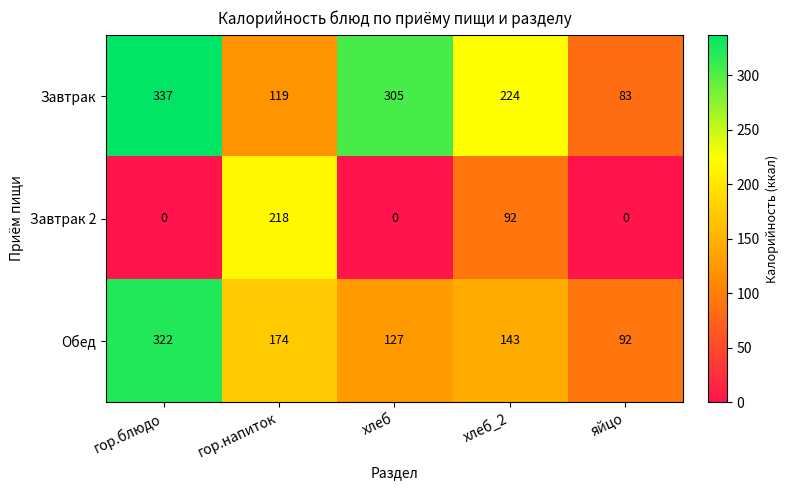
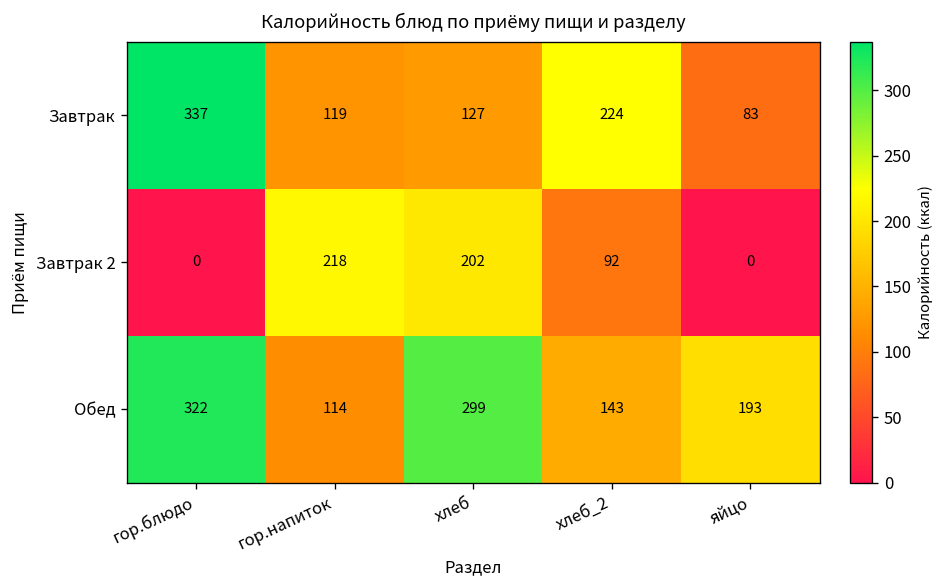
Завтрак, хлеб: 305 -> 127
Завтрак 2, хлеб: 0 -> 202
Обед, гор.напиток: 174 -> 114
Обед, хлеб: 127 -> 299
Обед, яйцо: 92 -> 193
